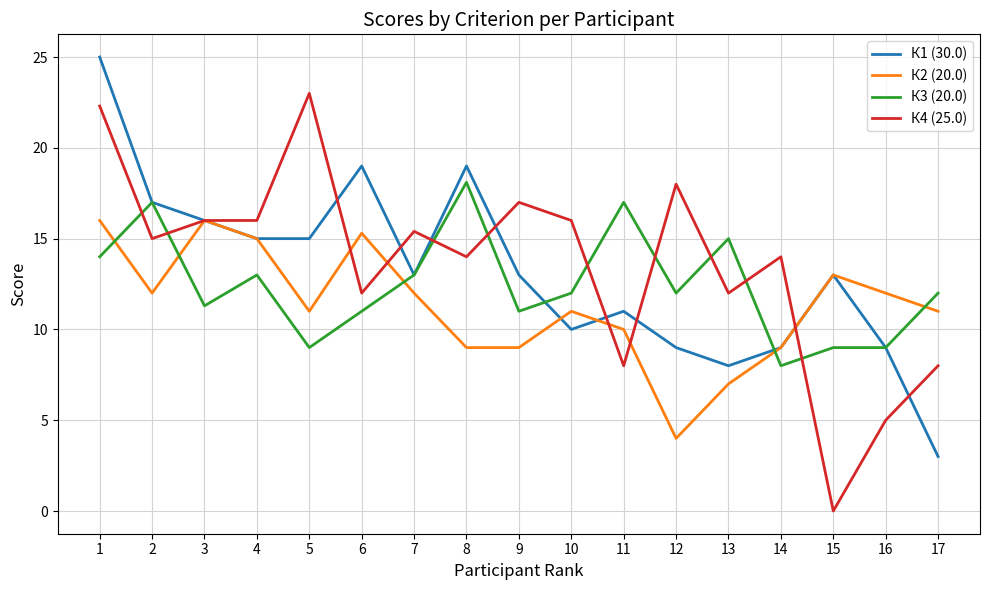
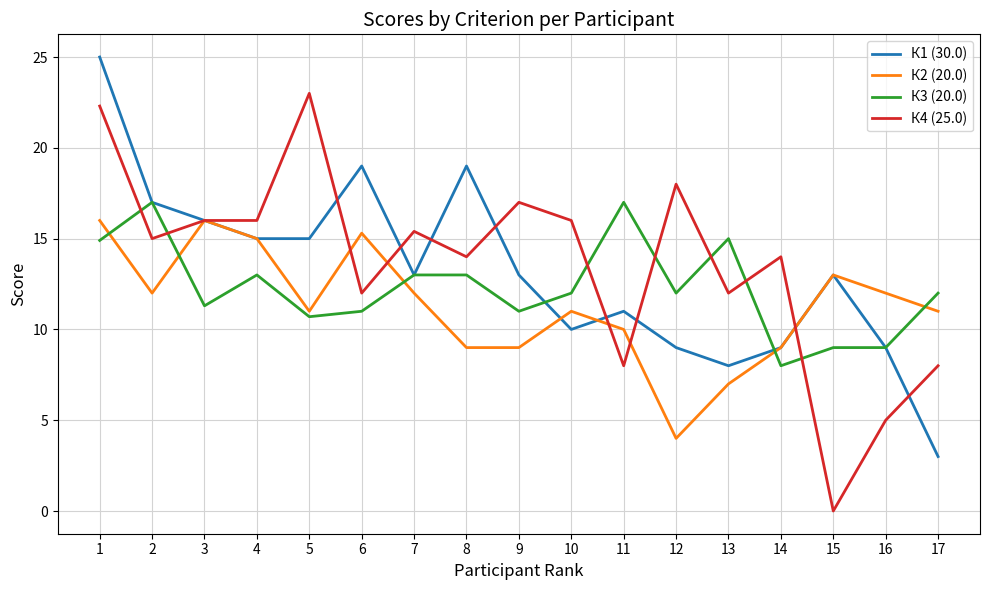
К3 (20.0), 1: 14.0 -> 14.9
К3 (20.0), 5: 9.0 -> 10.7
К3 (20.0), 8: 18.1 -> 13.0
